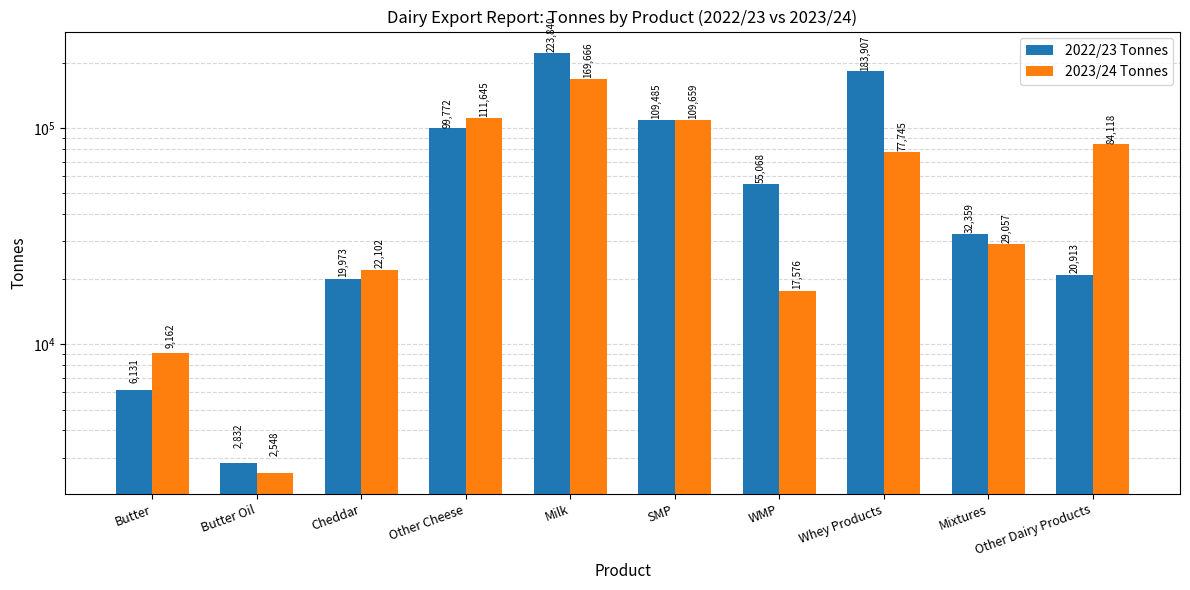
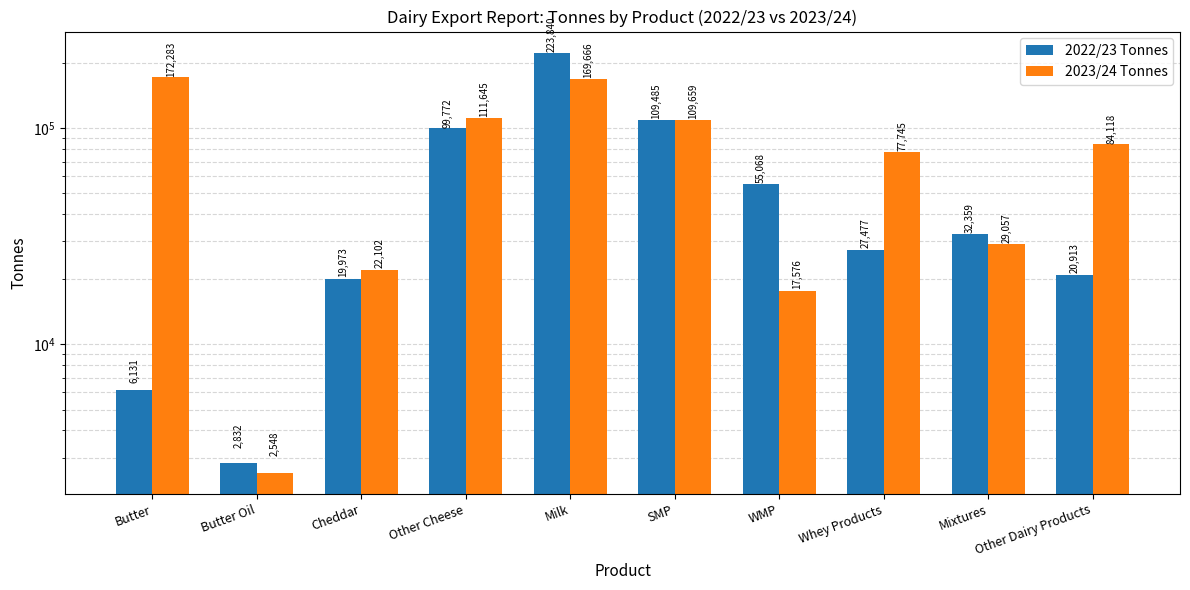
2023/24 Tonnes, Butter: 9,162 -> 172,283
2022/23 Tonnes, Whey Products: 183,907 -> 27,477
